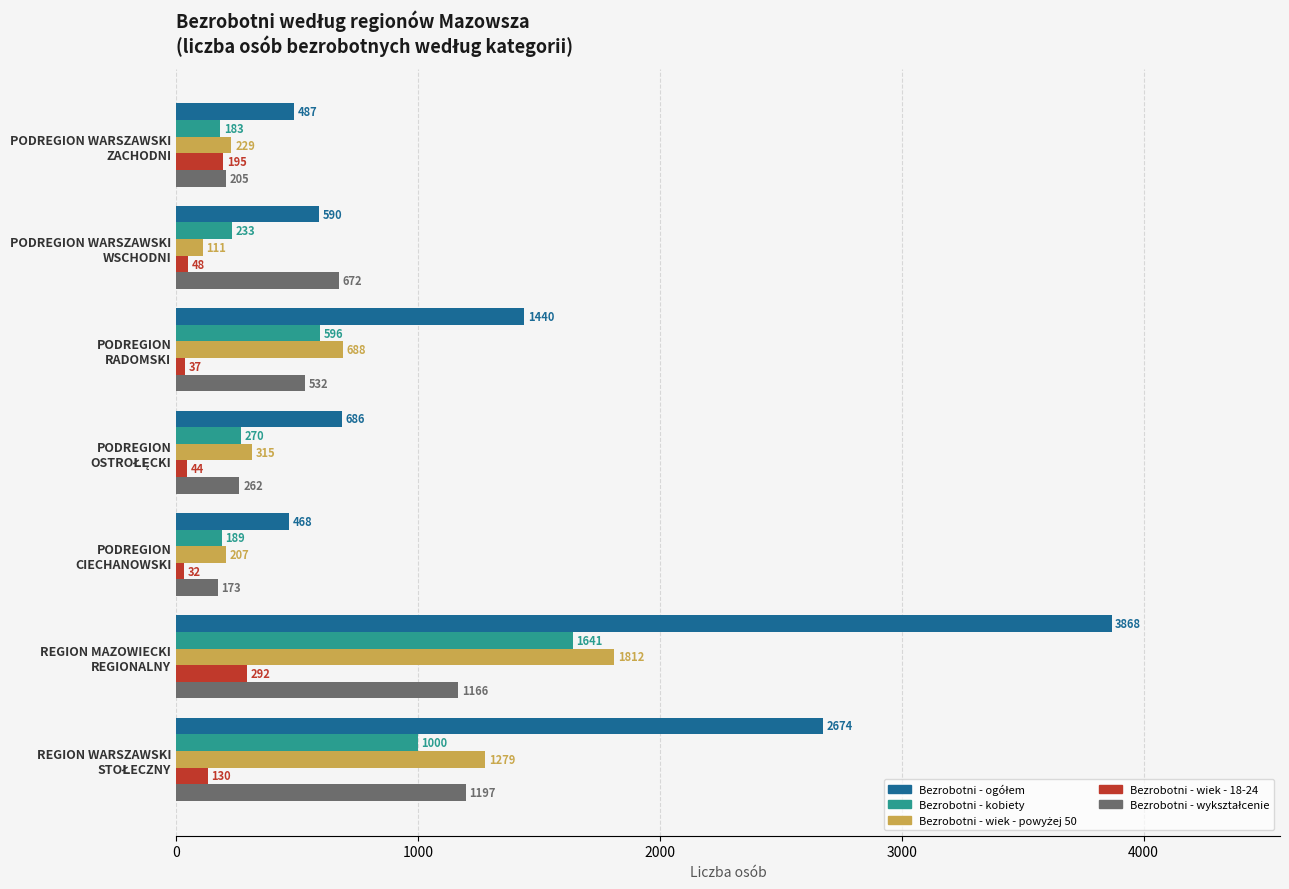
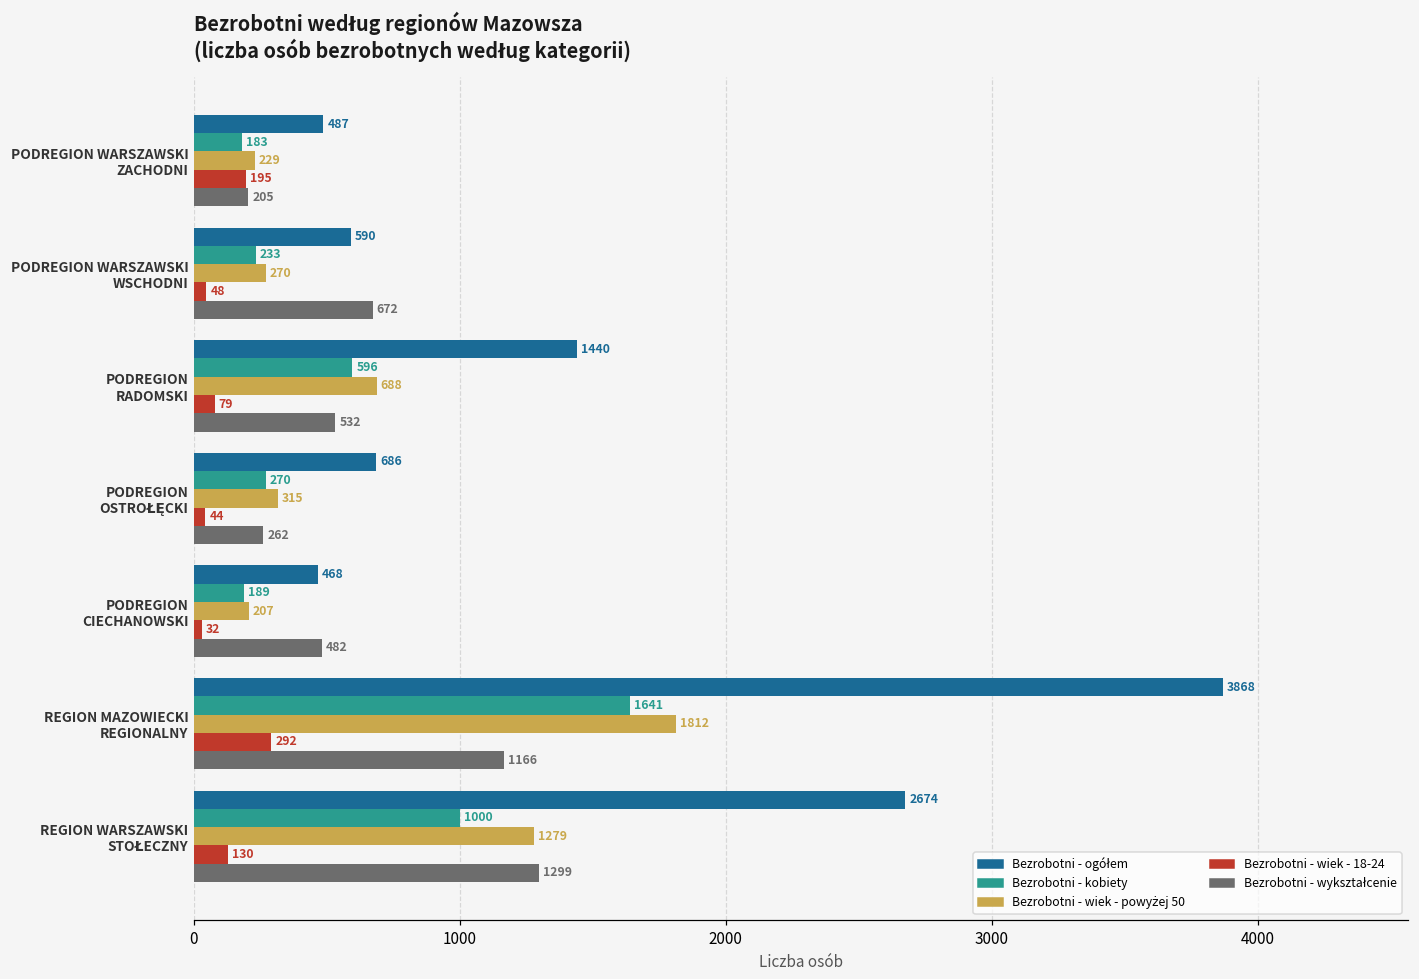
Bezrobotni - wiek - powyżej 50, PODREGION WARSZAWSKI WSCHODNI: 111 -> 270
Bezrobotni - wiek - 18-24, PODREGION RADOMSKI: 37 -> 79
Bezrobotni - wykształcenie, PODREGION CIECHANOWSKI: 173 -> 482
Bezrobotni - wykształcenie, REGION WARSZAWSKI STOŁECZNY: 1197 -> 1299
